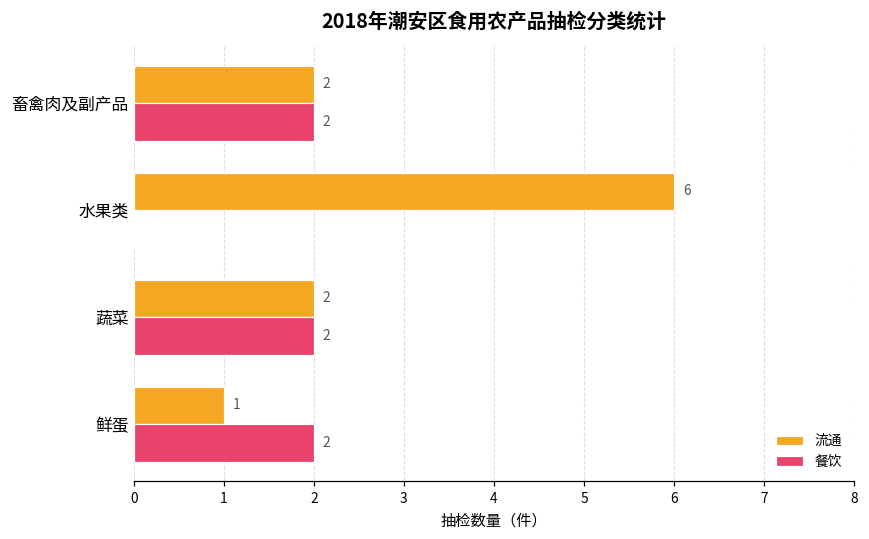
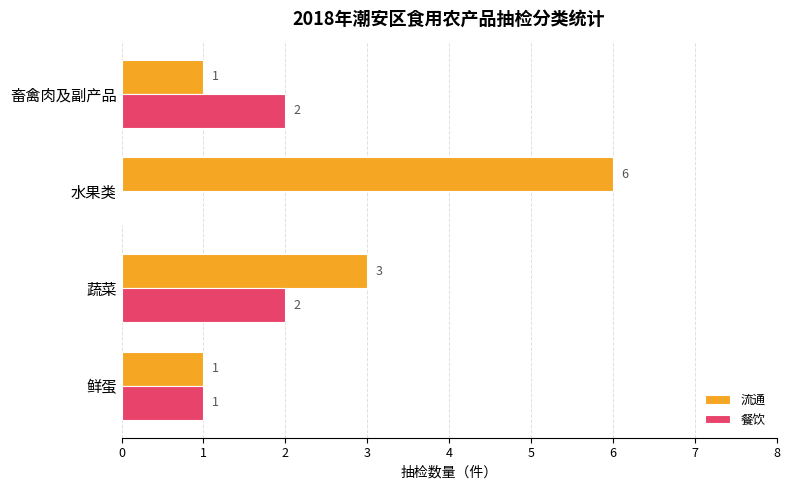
流通, 畜禽肉及副产品: 2 -> 1
流通, 蔬菜: 2 -> 3
餐饮, 鲜蛋: 2 -> 1
